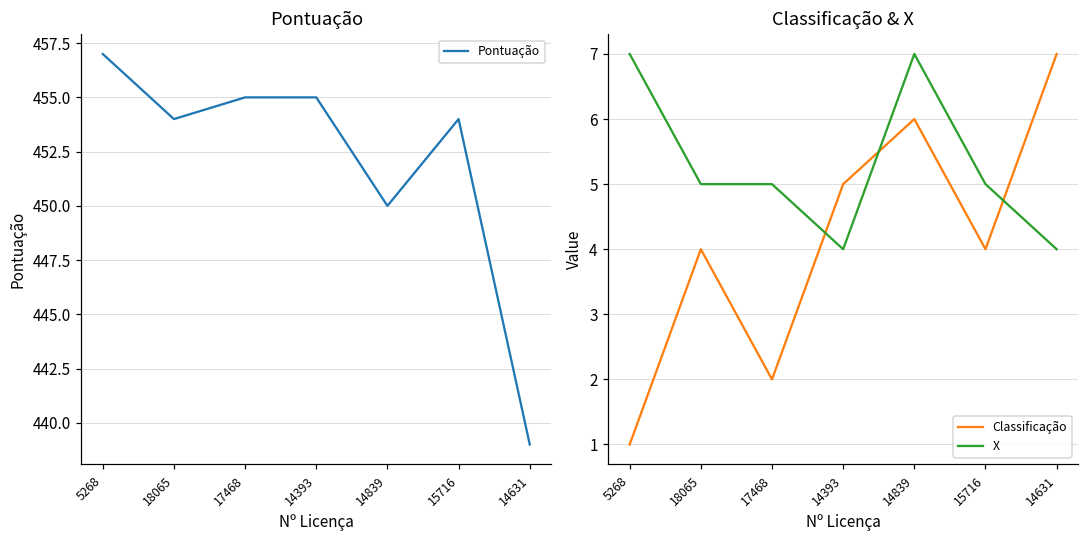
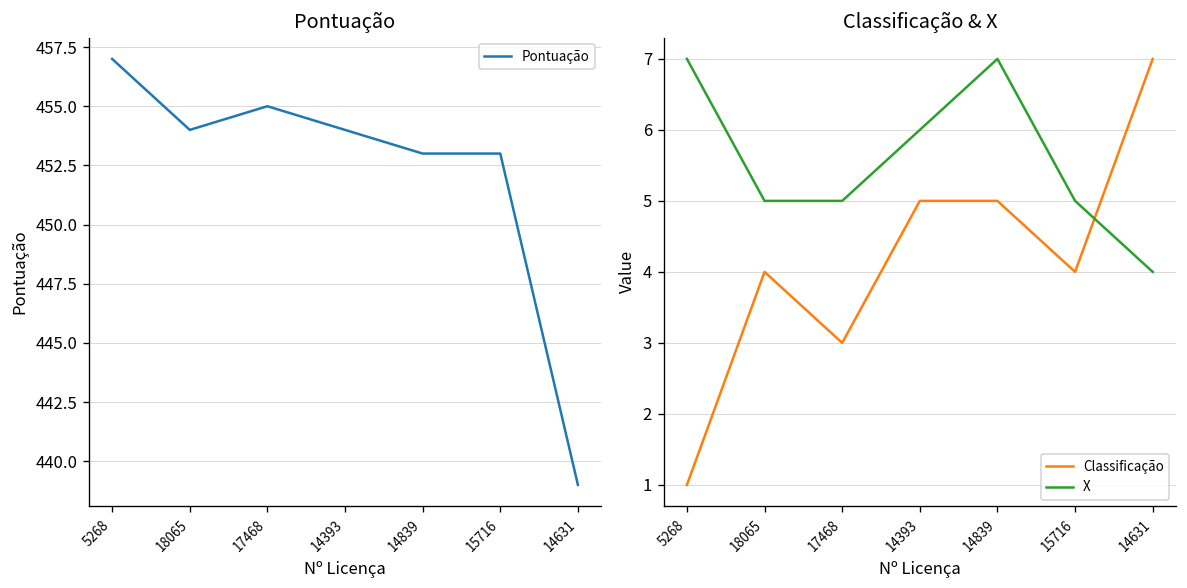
Pontuação, 14393: 455 -> 454
Pontuação, 14839: 450 -> 453
Pontuação, 15716: 454 -> 453
Classificação & X, Classificação, 17468: 2 -> 3
Classificação & X, X, 14393: 4 -> 6
Classificação & X, Classificação, 14839: 6 -> 5
